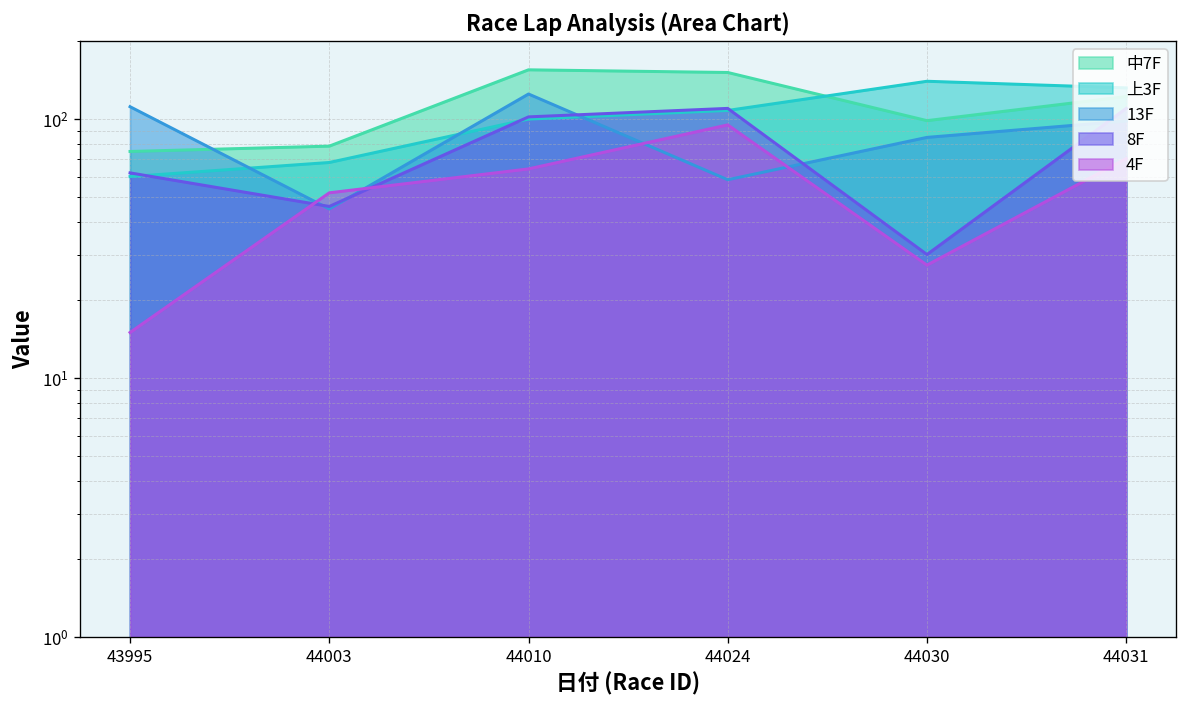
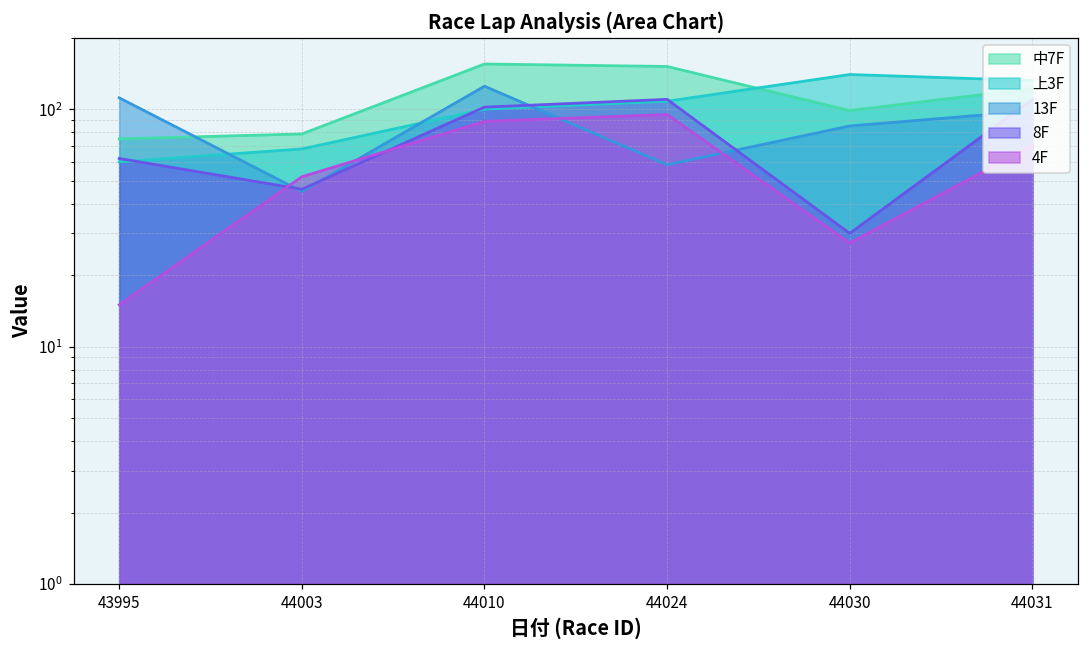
4F, 44010: 64 -> 89
